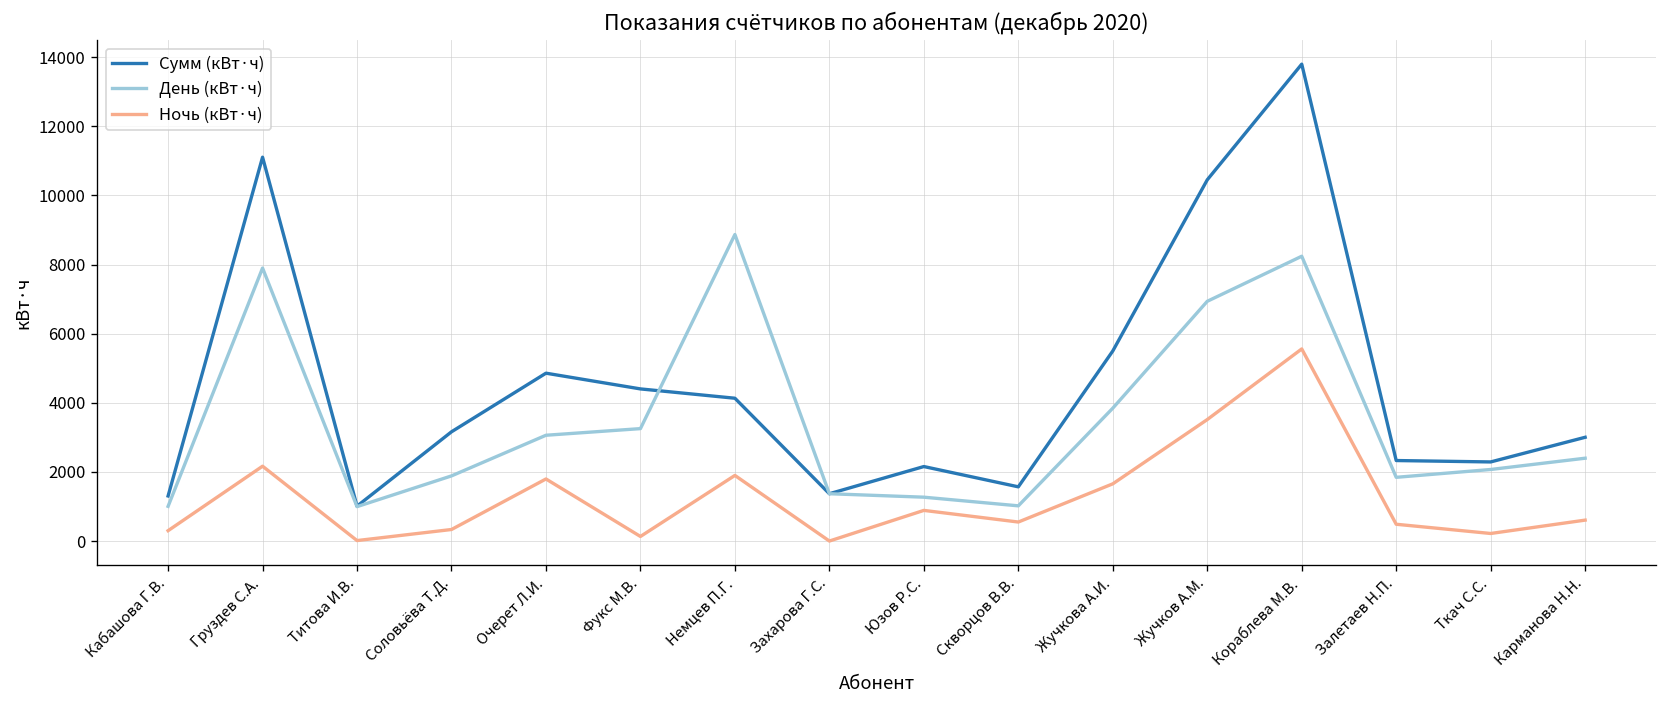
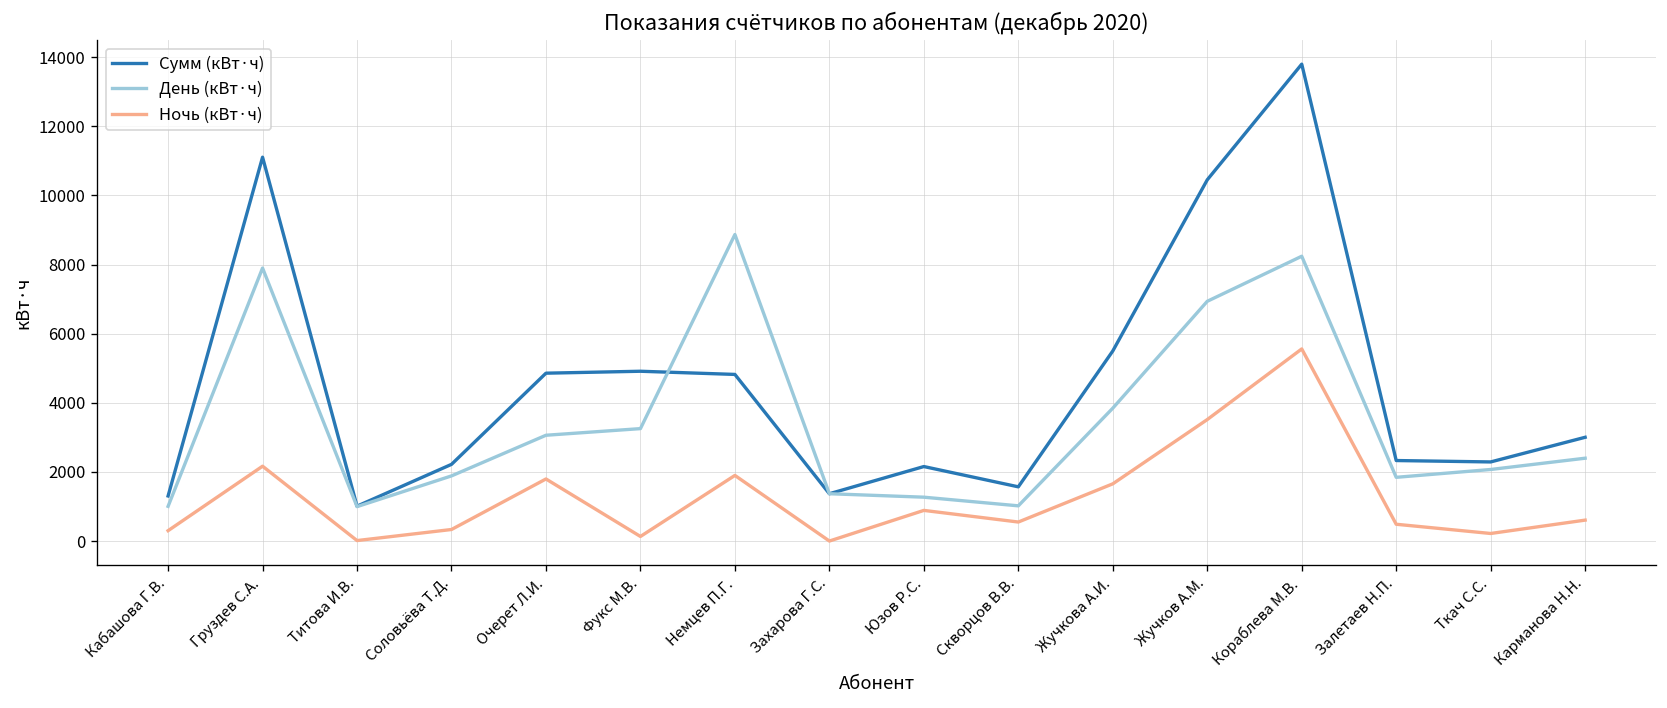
Сумм (кВт·ч), Соловьёва Т.Д.: 3200 -> 2200
Сумм (кВт·ч), Фукс М.В.: 4400 -> 4900
Сумм (кВт·ч), Немцев П.Г.: 4100 -> 4800
